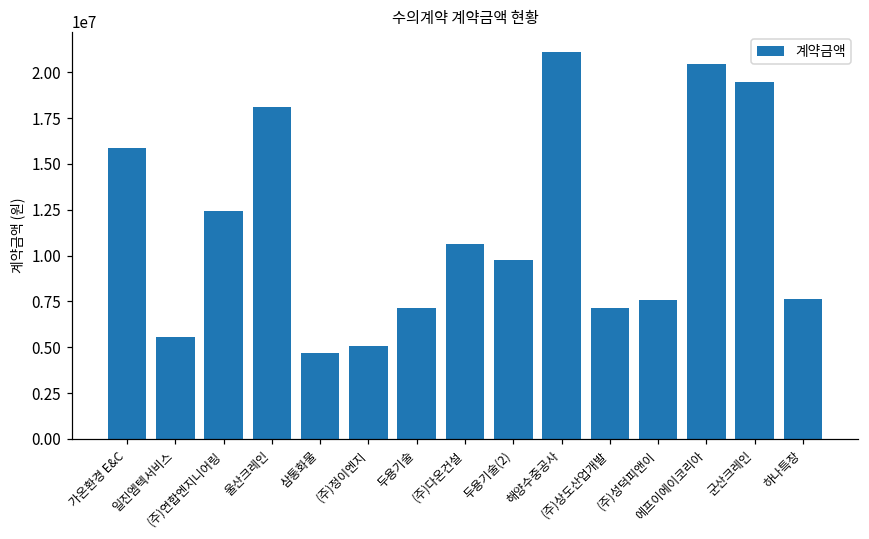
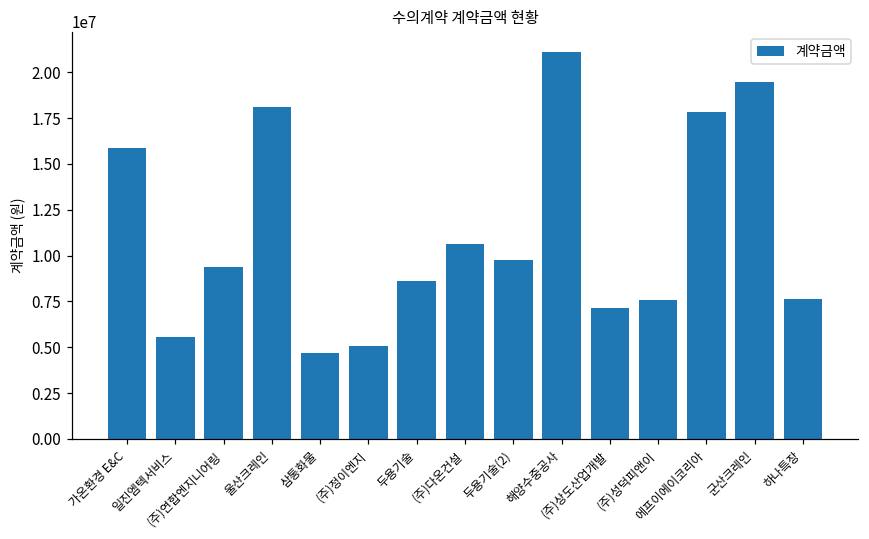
(주)연합엔지니어링: 12400000 -> 9400000
두용기술: 7200000 -> 8600000
에프이에이코리아: 20400000 -> 17800000
